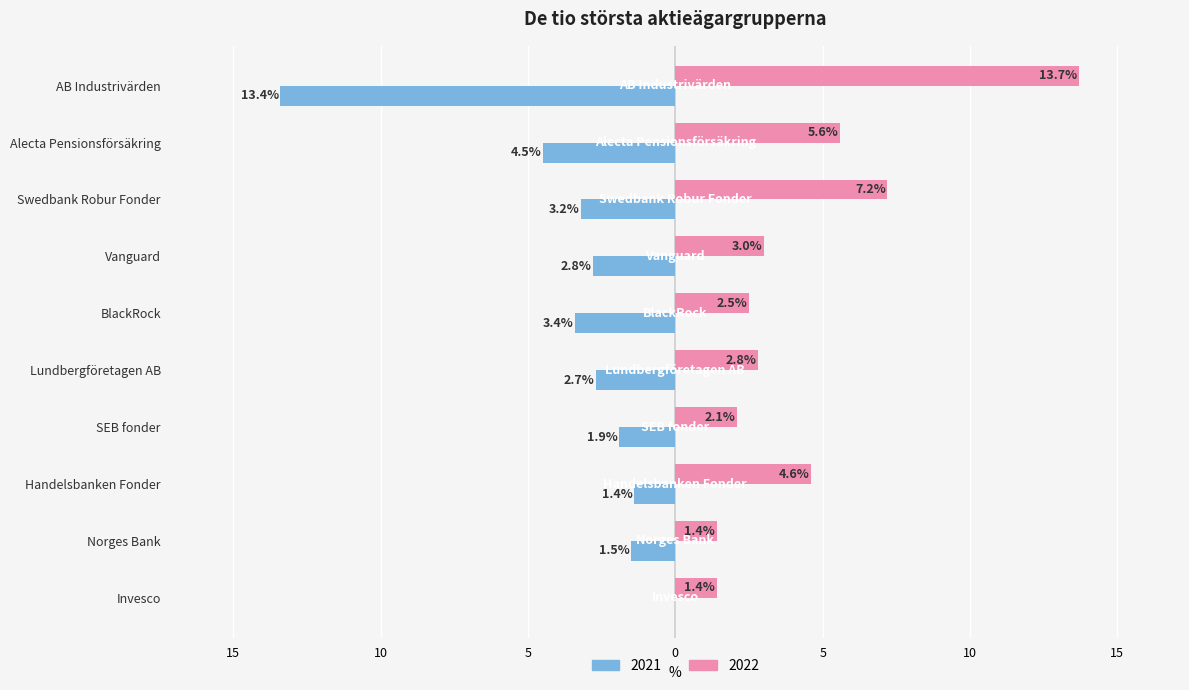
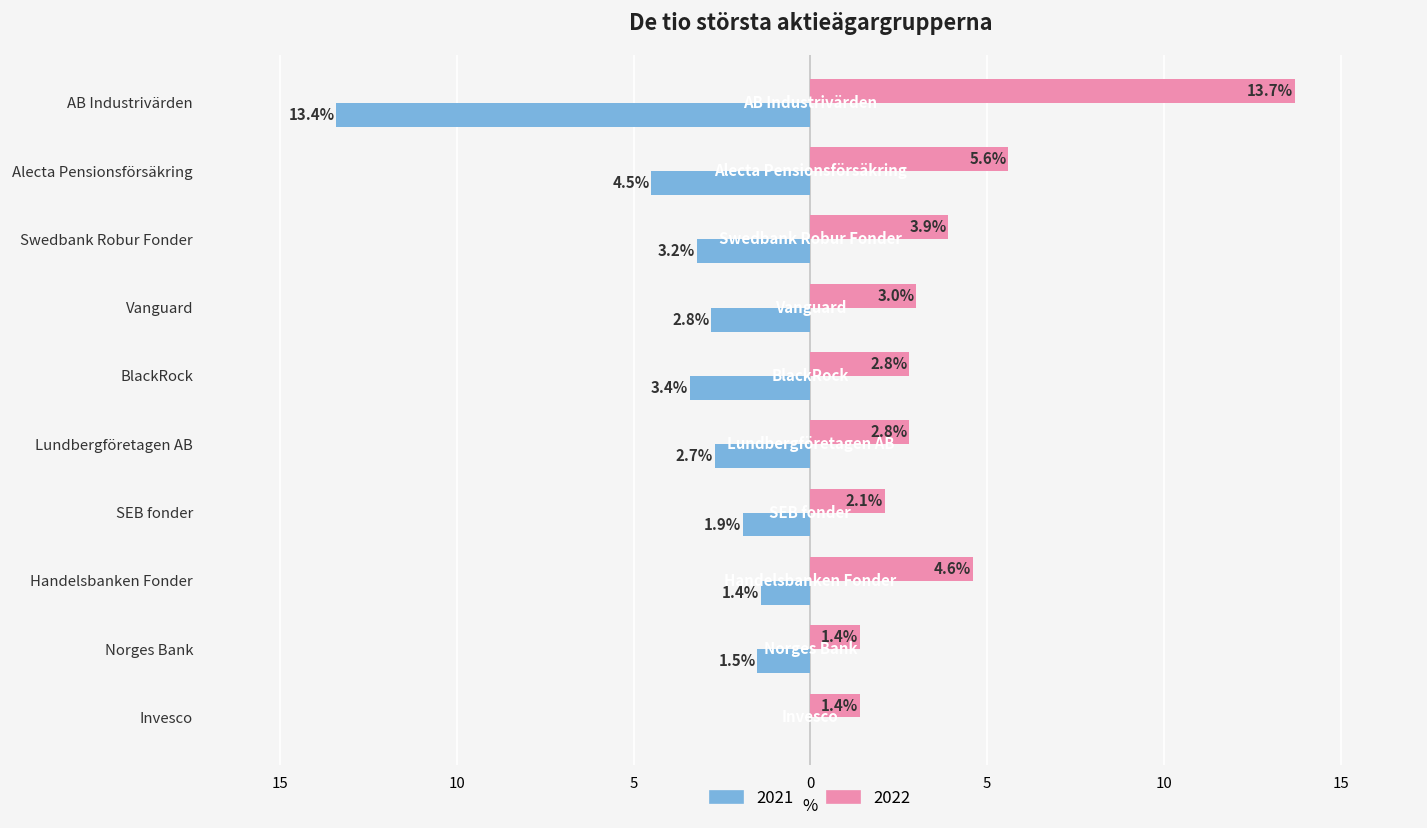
2022, Swedbank Robur Fonder: 7.2% -> 3.9%
2022, BlackRock: 2.5% -> 2.8%
